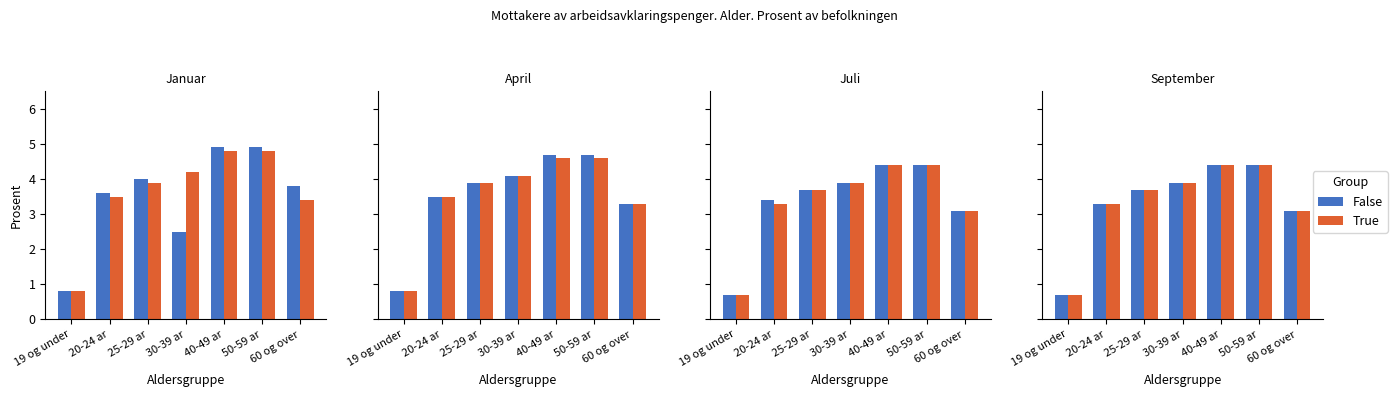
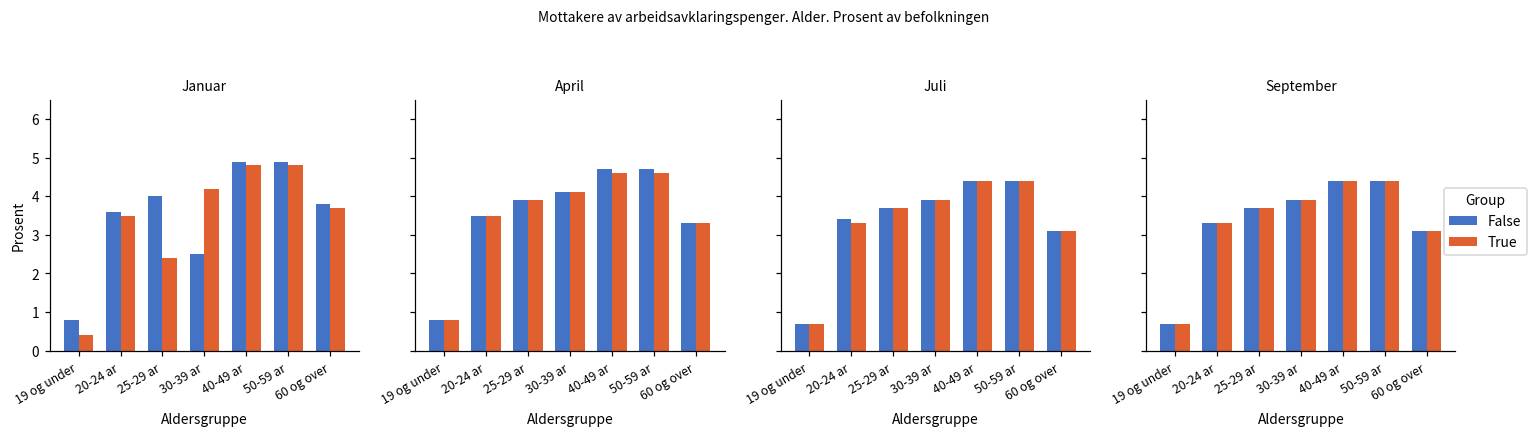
Januar, True, 19 og under: 0.8 -> 0.4
Januar, True, 25-29 ar: 3.9 -> 2.4
Januar, True, 60 og over: 3.4 -> 3.7
